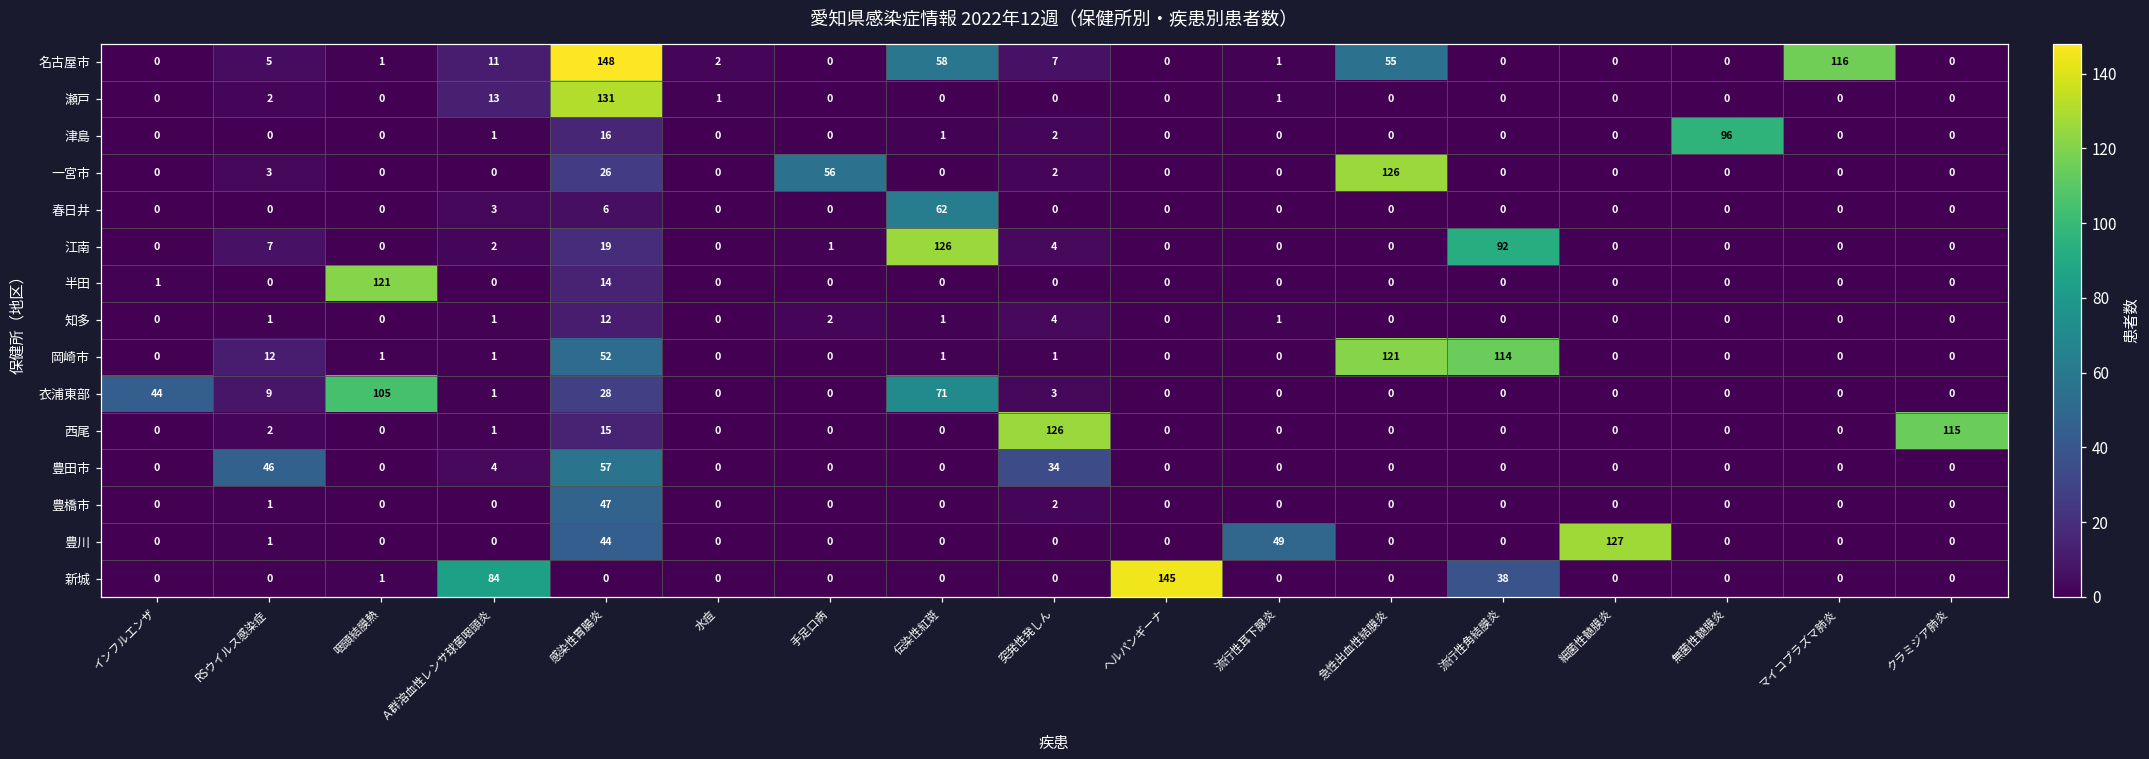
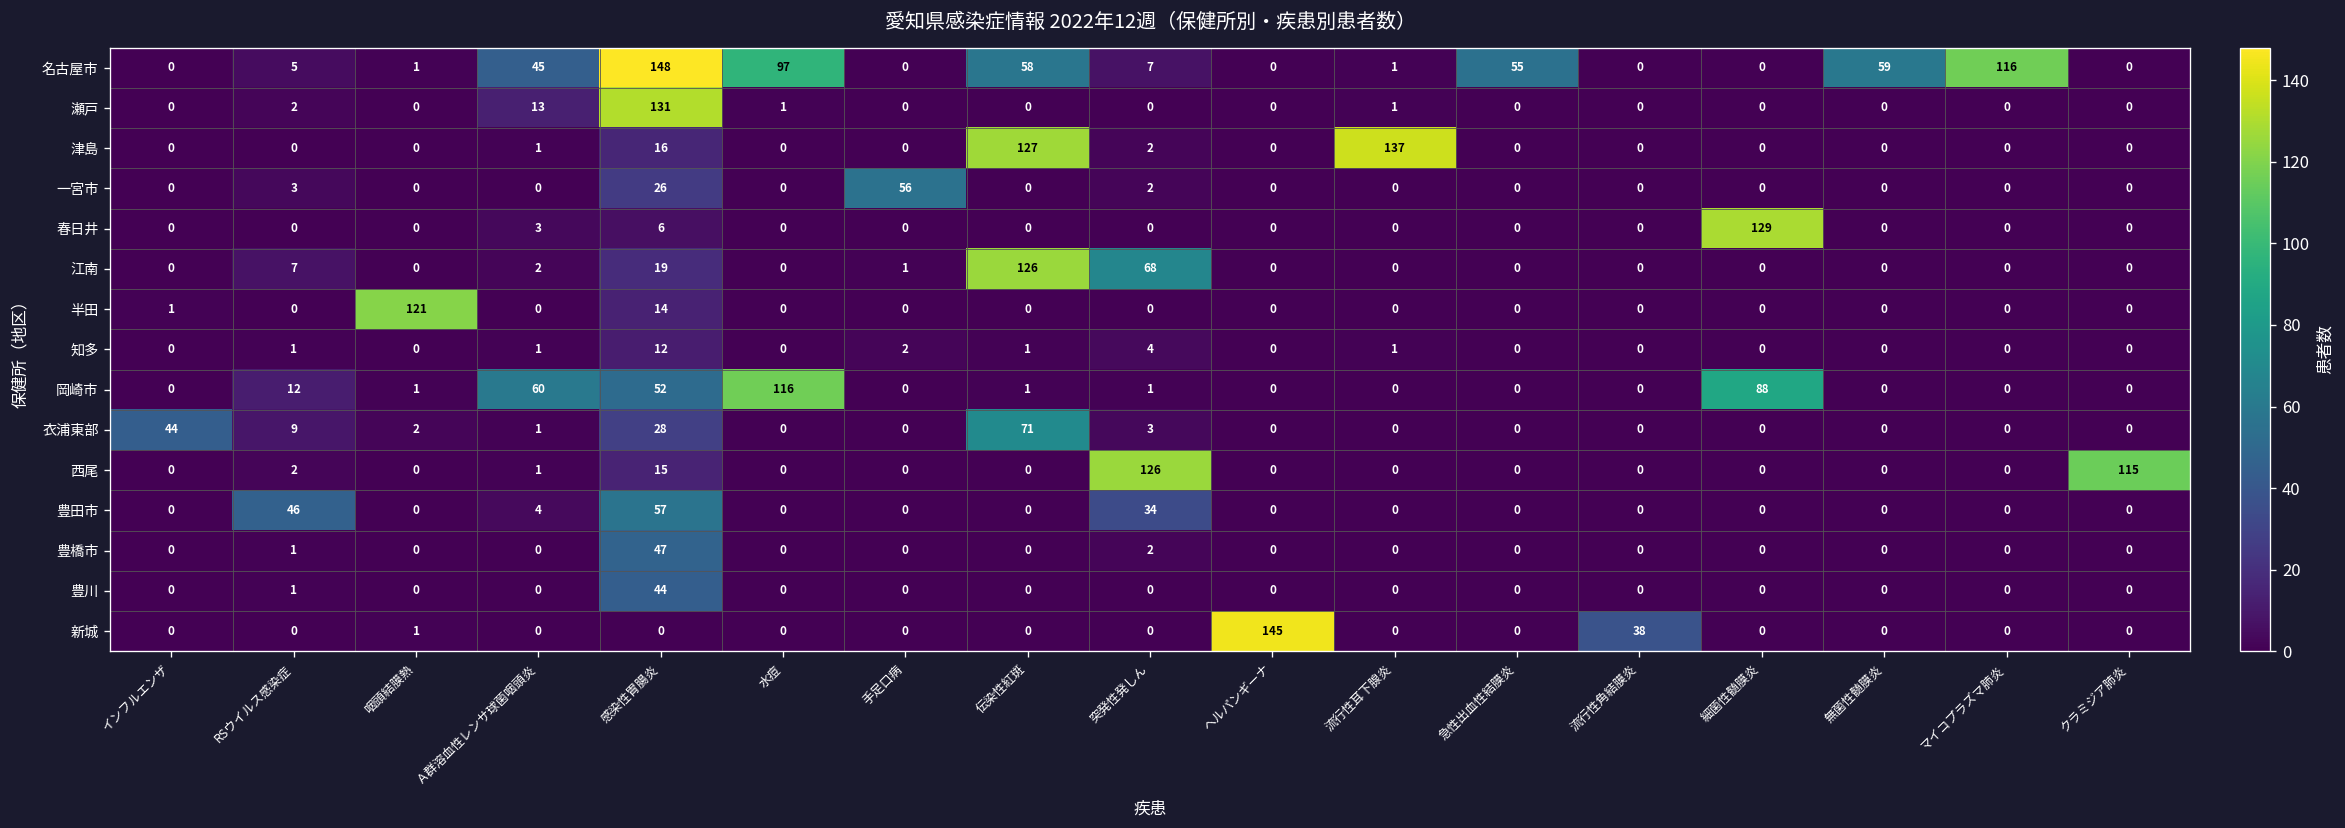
名古屋市, Ａ群溶血性レンサ球菌咽頭炎: 11 -> 45
名古屋市, 水痘: 2 -> 97
名古屋市, 無菌性髄膜炎: 0 -> 59
津島, 伝染性紅斑: 1 -> 127
津島, 流行性耳下腺炎: 0 -> 137
津島, 無菌性髄膜炎: 96 -> 0
一宮市, 急性出血性結膜炎: 126 -> 0
春日井, 伝染性紅斑: 62 -> 0
春日井, 細菌性髄膜炎: 0 -> 129
江南, 突発性発しん: 4 -> 68
江南, 流行性角結膜炎: 92 -> 0
岡崎市, Ａ群溶血性レンサ球菌咽頭炎: 1 -> 60
岡崎市, 水痘: 0 -> 116
岡崎市, 急性出血性結膜炎: 121 -> 0
岡崎市, 流行性角結膜炎: 114 -> 0
岡崎市, 細菌性髄膜炎: 0 -> 88
衣浦東部, 咽頭結膜熱: 105 -> 2
豊川, 流行性耳下腺炎: 49 -> 0
豊川, 細菌性髄膜炎: 127 -> 0
新城, Ａ群溶血性レンサ球菌咽頭炎: 84 -> 0
